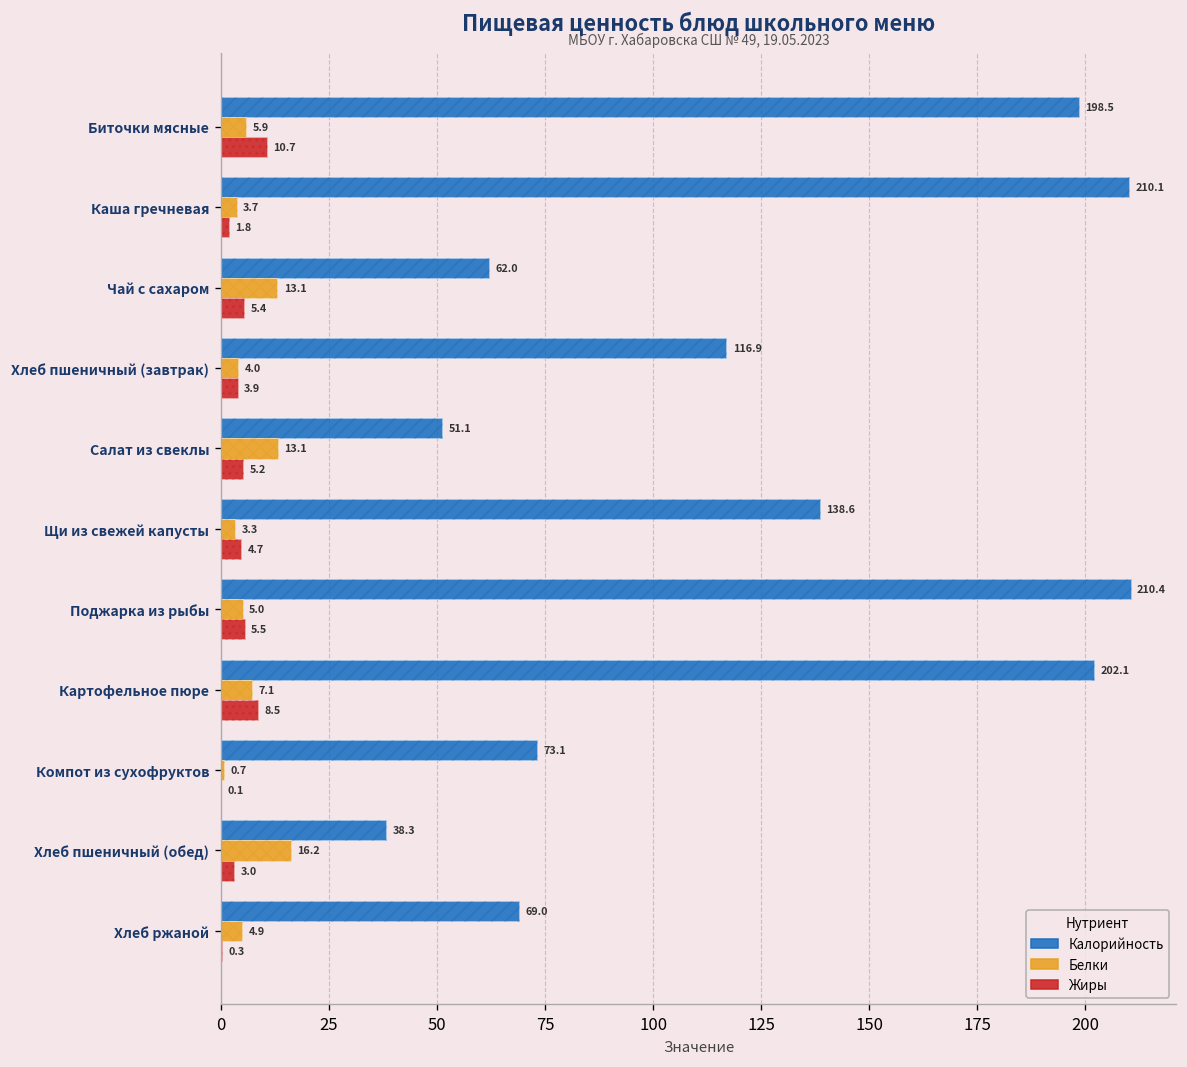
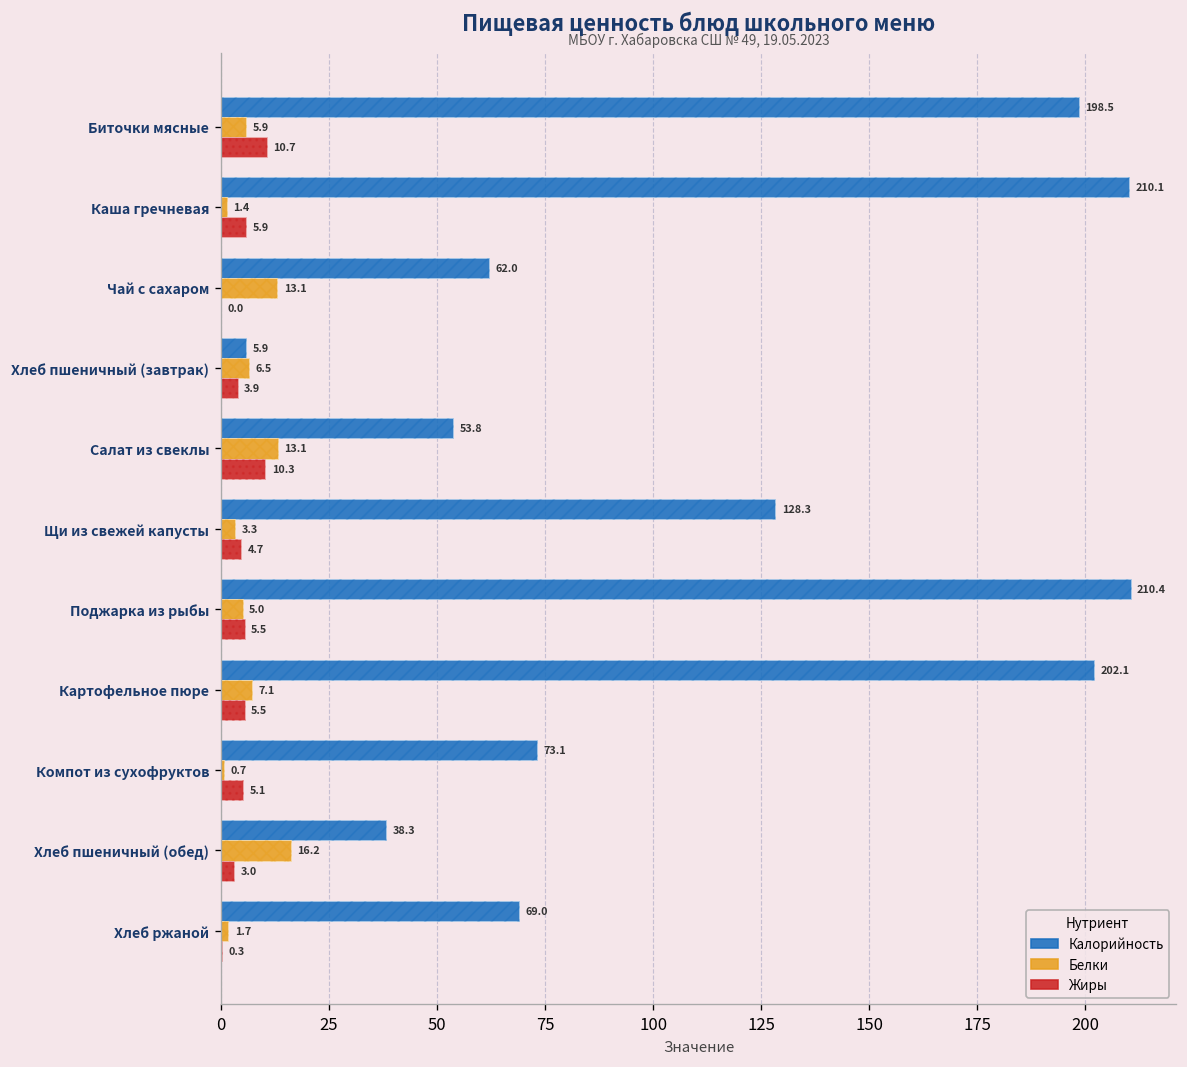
Белки, Каша гречневая: 3.7 -> 1.4
Жиры, Каша гречневая: 1.8 -> 5.9
Жиры, Чай с сахаром: 5.4 -> 0.0
Калорийность, Хлеб пшеничный (завтрак): 116.9 -> 5.9
Белки, Хлеб пшеничный (завтрак): 4.0 -> 6.5
Калорийность, Салат из свеклы: 51.1 -> 53.8
Жиры, Салат из свеклы: 5.2 -> 10.3
Калорийность, Щи из свежей капусты: 138.6 -> 128.3
Жиры, Картофельное пюре: 8.5 -> 5.5
Жиры, Компот из сухофруктов: 0.1 -> 5.1
Белки, Хлеб ржаной: 4.9 -> 1.7
